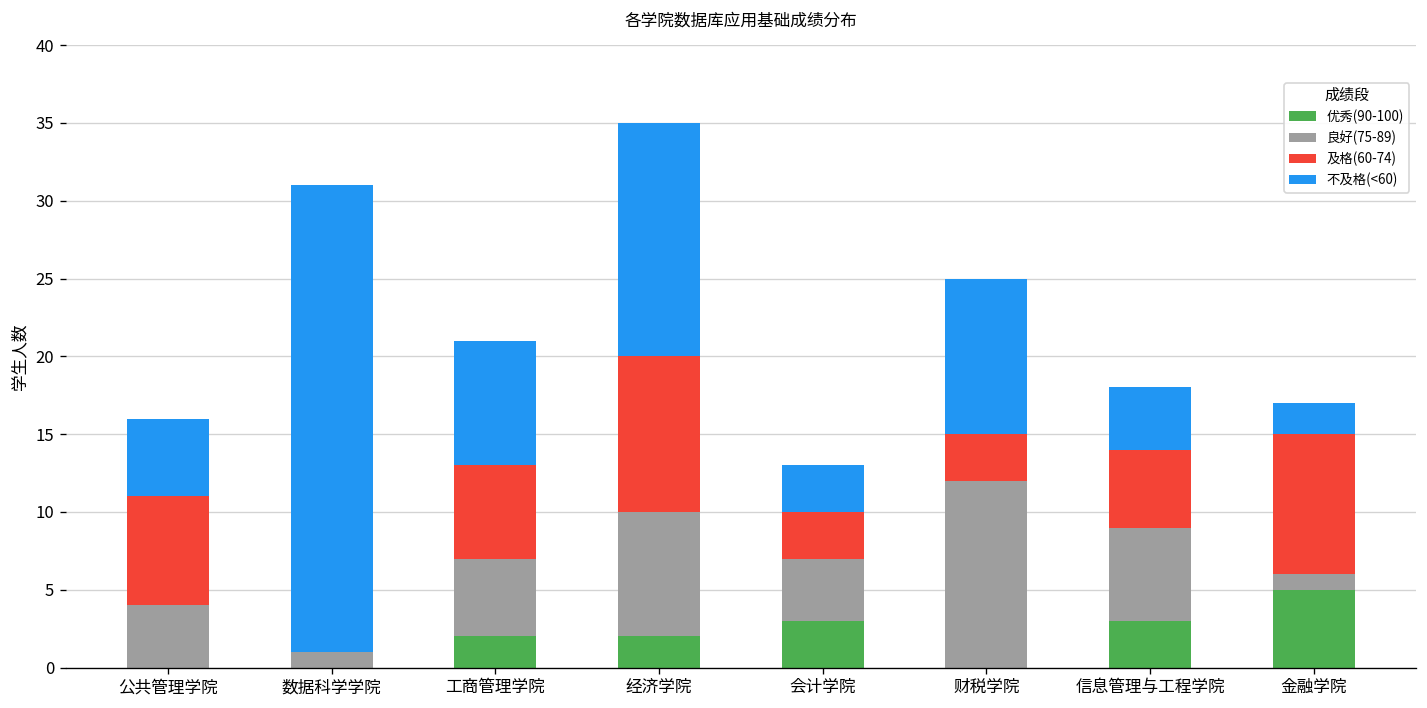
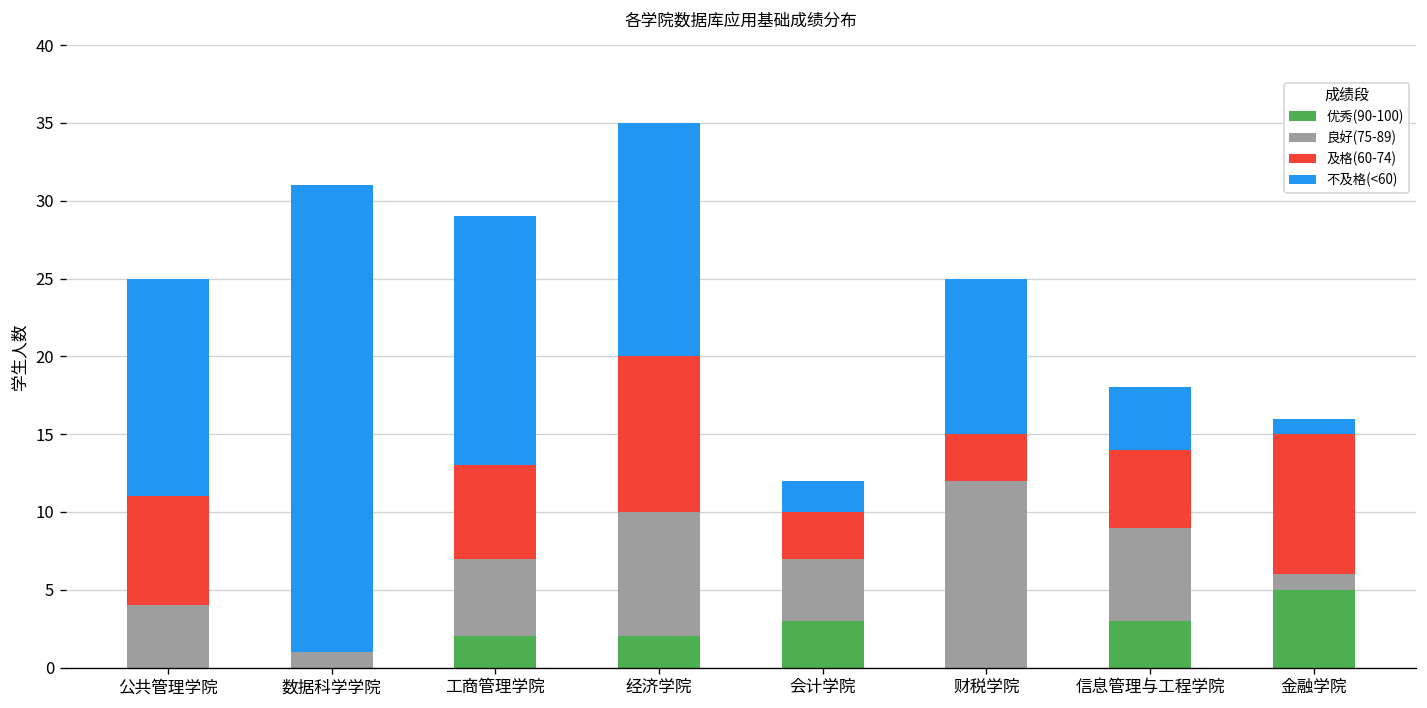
不及格(<60), 公共管理学院: 5 -> 14
不及格(<60), 工商管理学院: 8 -> 16
不及格(<60), 会计学院: 3 -> 2
不及格(<60), 金融学院: 2 -> 1
